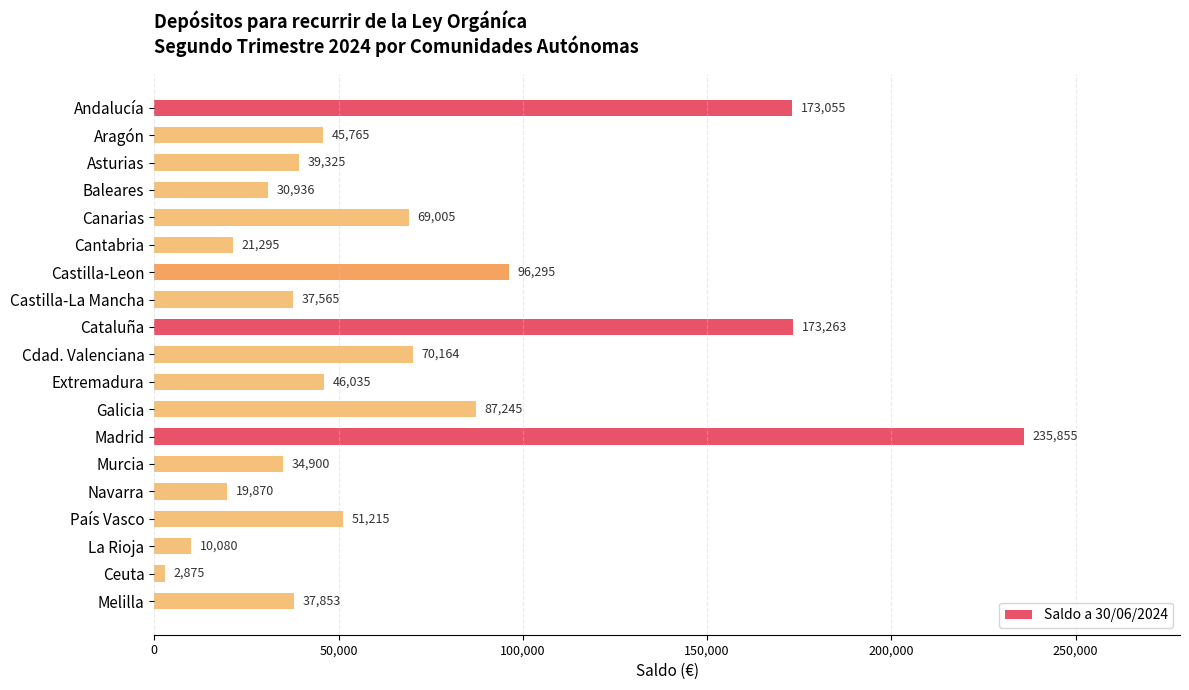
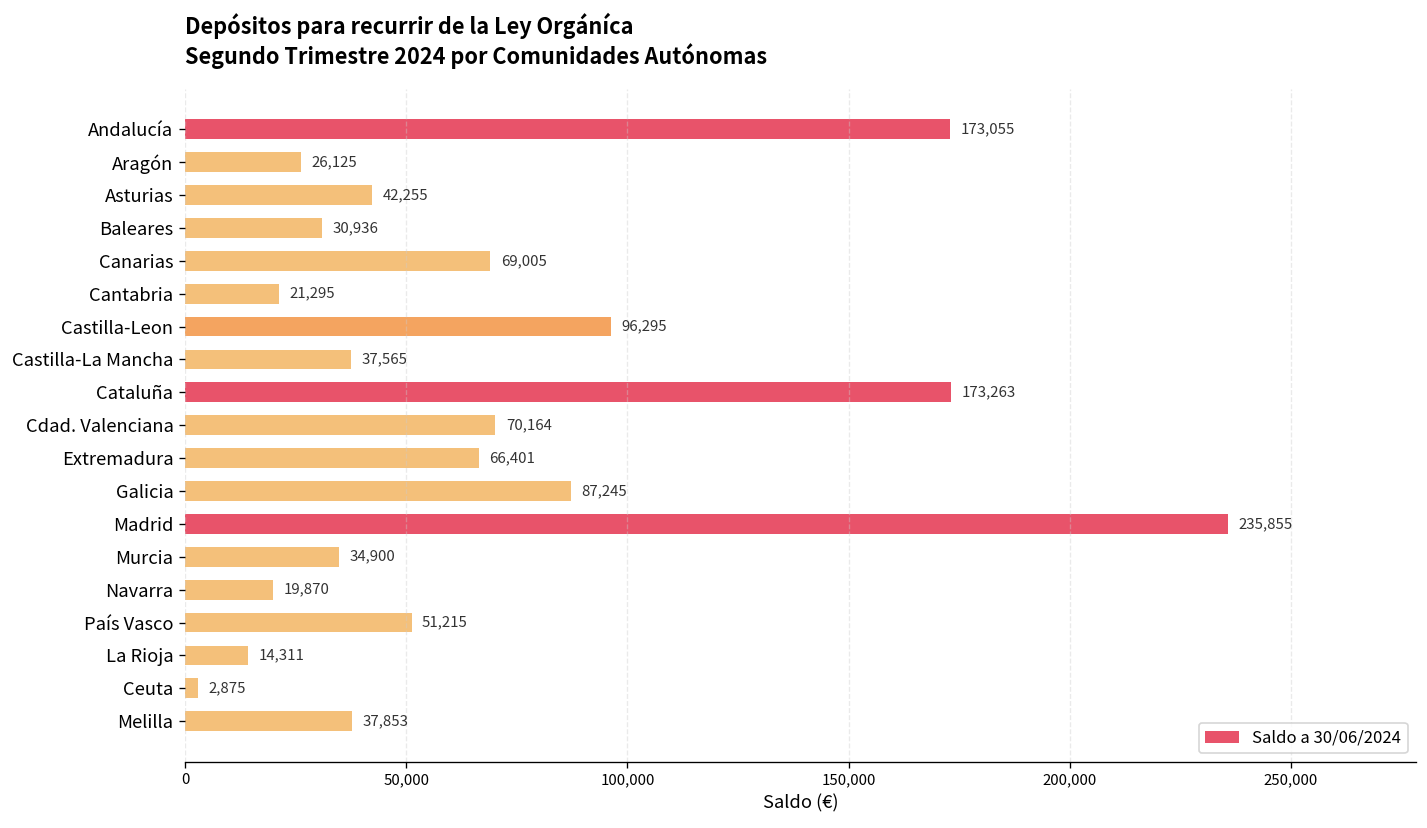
Aragón: 45,765 -> 26,125
Asturias: 39,325 -> 42,255
Extremadura: 46,035 -> 66,401
La Rioja: 10,080 -> 14,311
